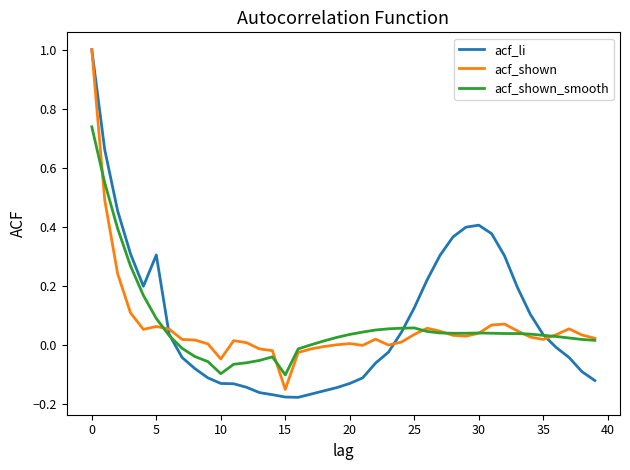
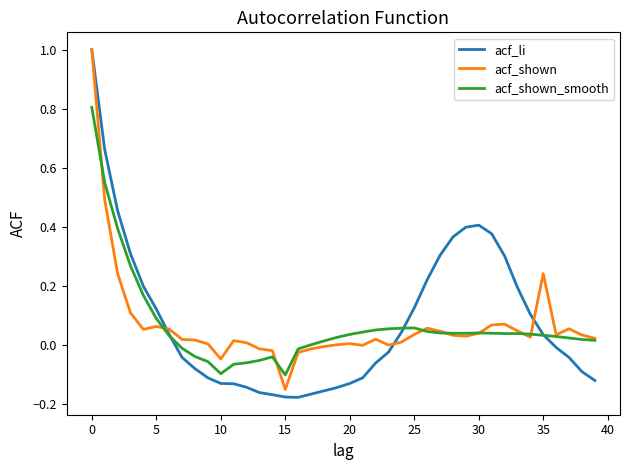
acf_shown_smooth, 0: 0.74 -> 0.81
acf_li, 5: 0.31 -> 0.12
acf_shown, 35: 0.02 -> 0.24
